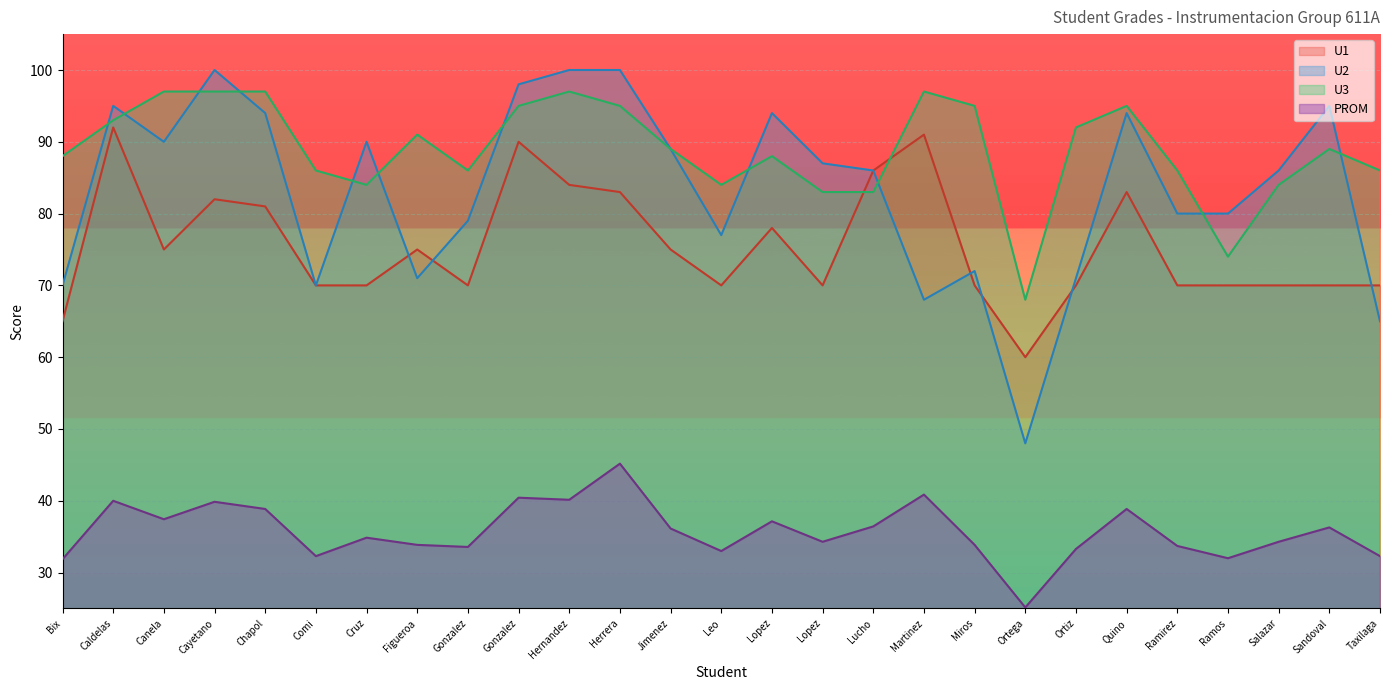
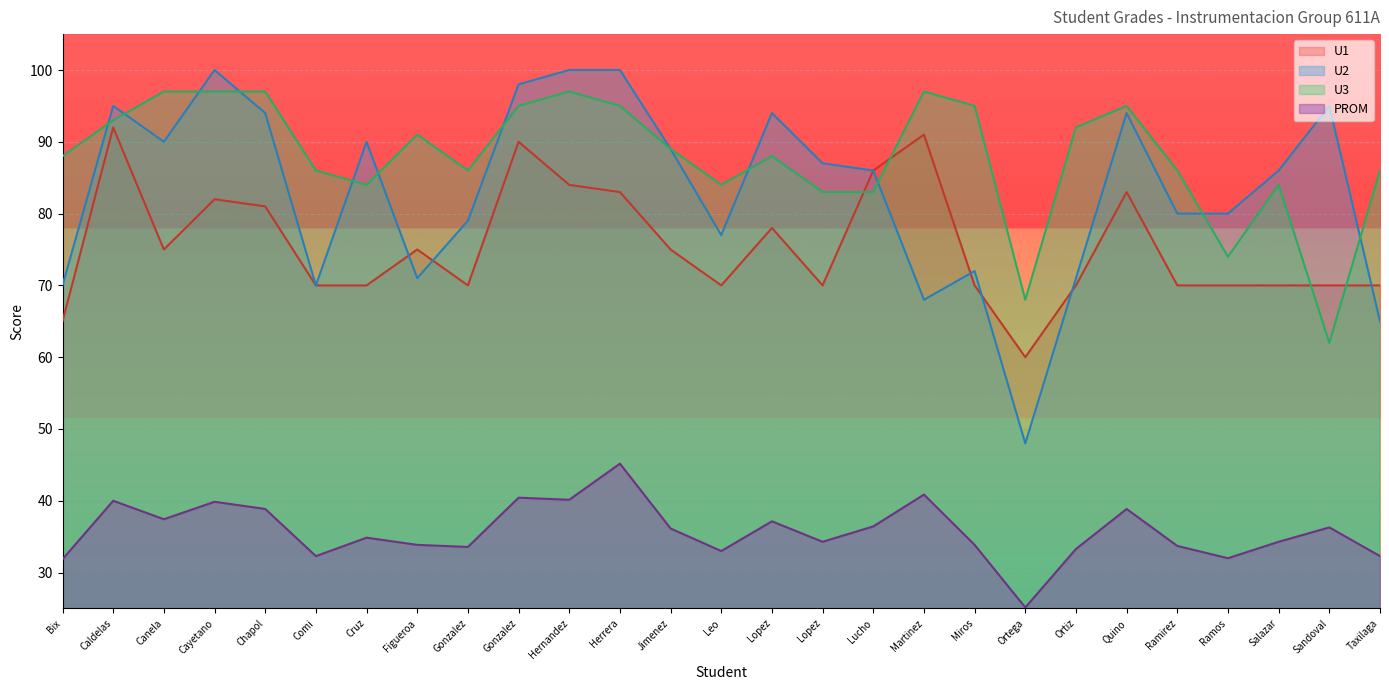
U3, Sandoval: 89 -> 62
